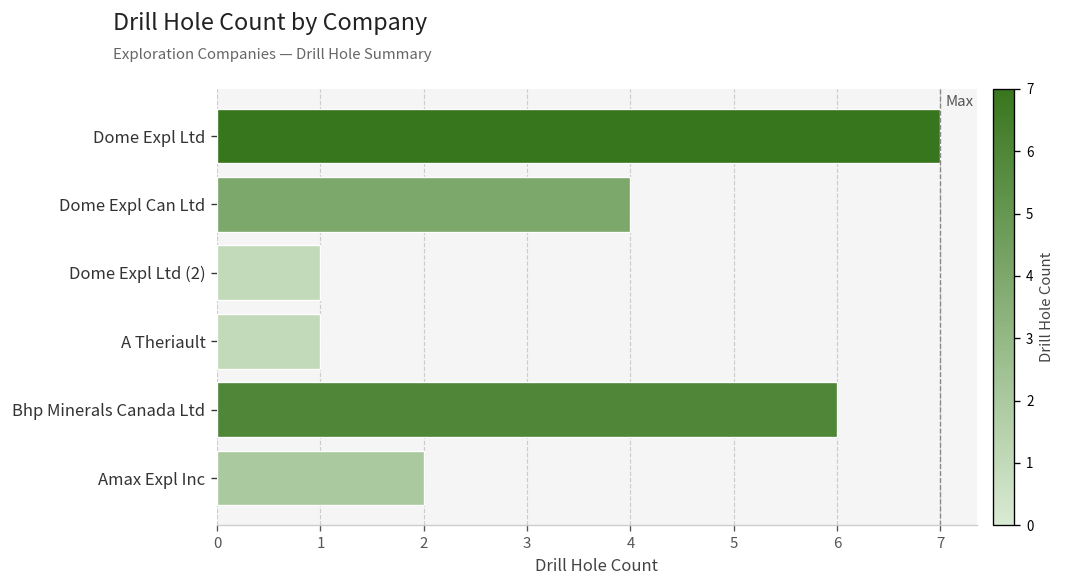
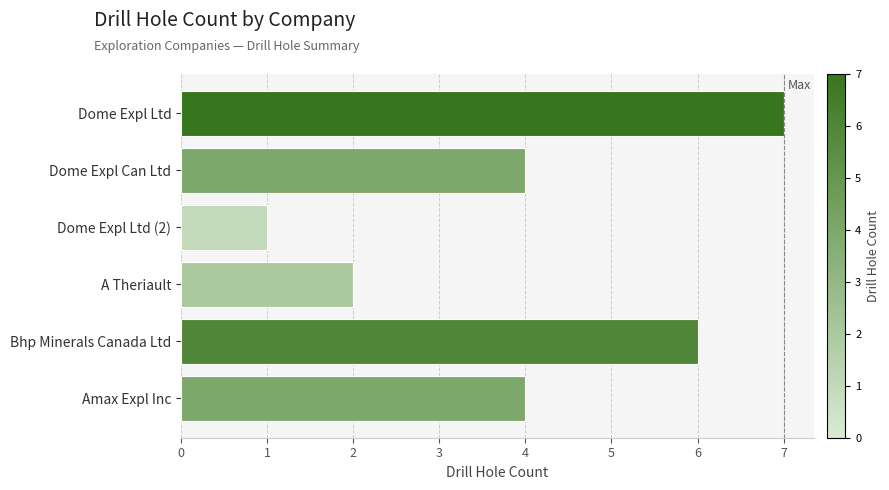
A Theriault: 1 -> 2
Amax Expl Inc: 2 -> 4
